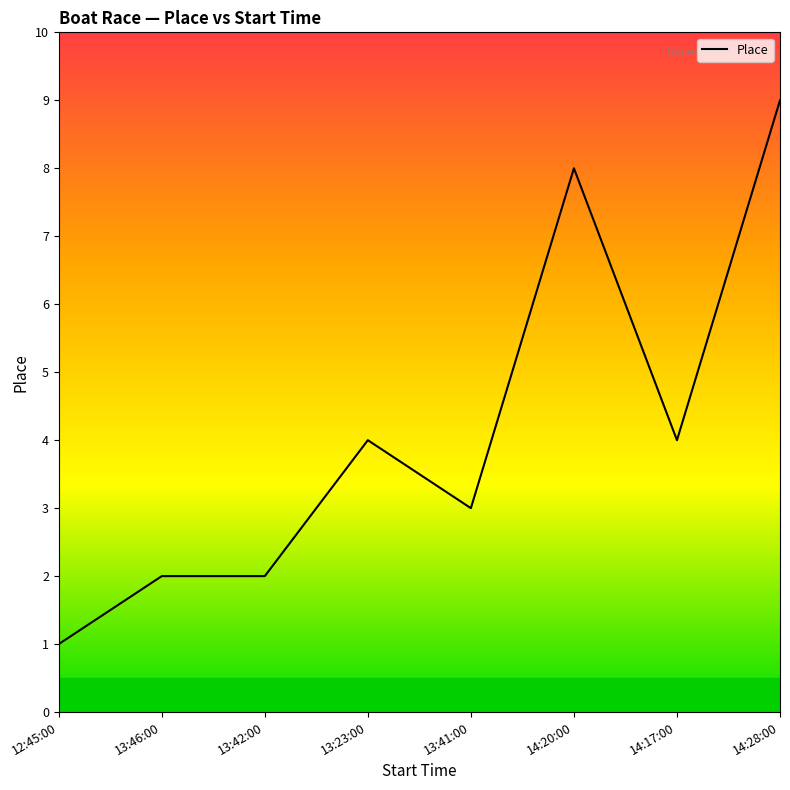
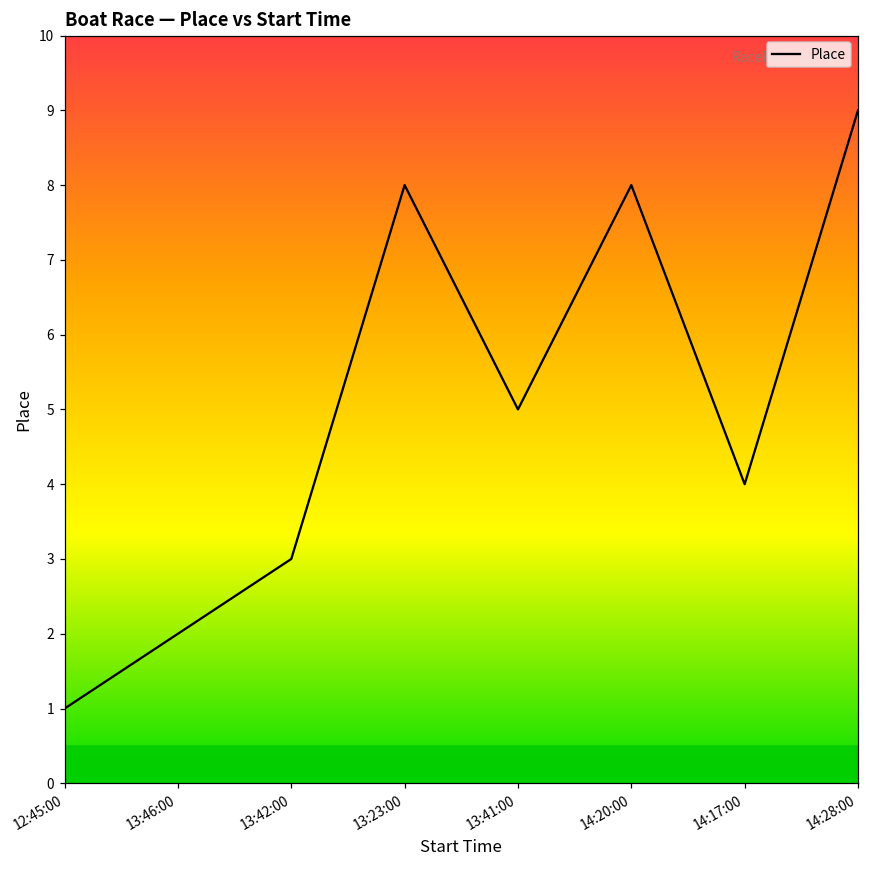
13:42:00: 2 -> 3
13:23:00: 4 -> 8
13:41:00: 3 -> 5
